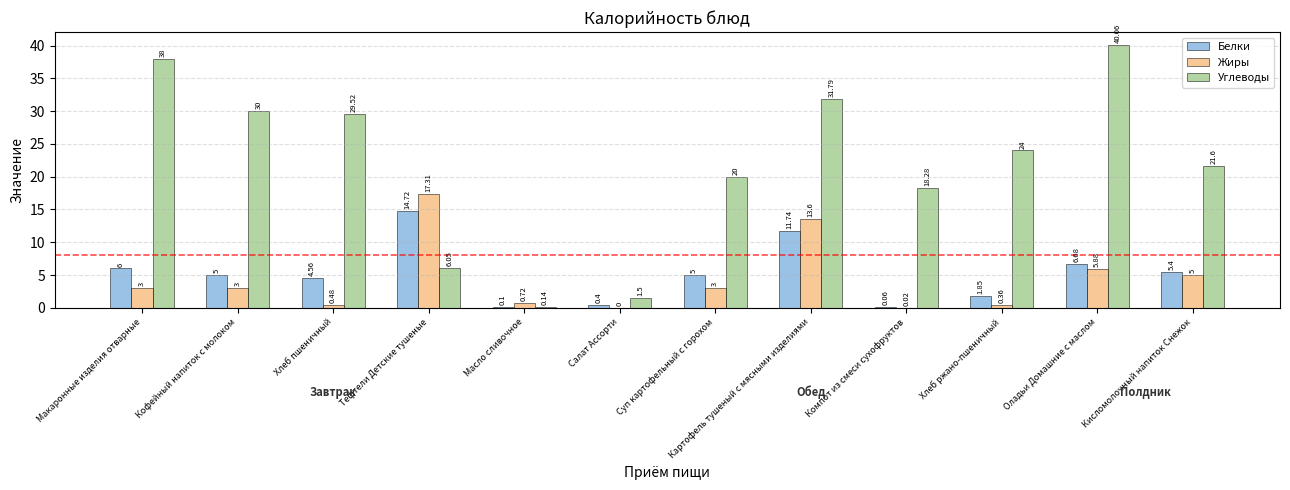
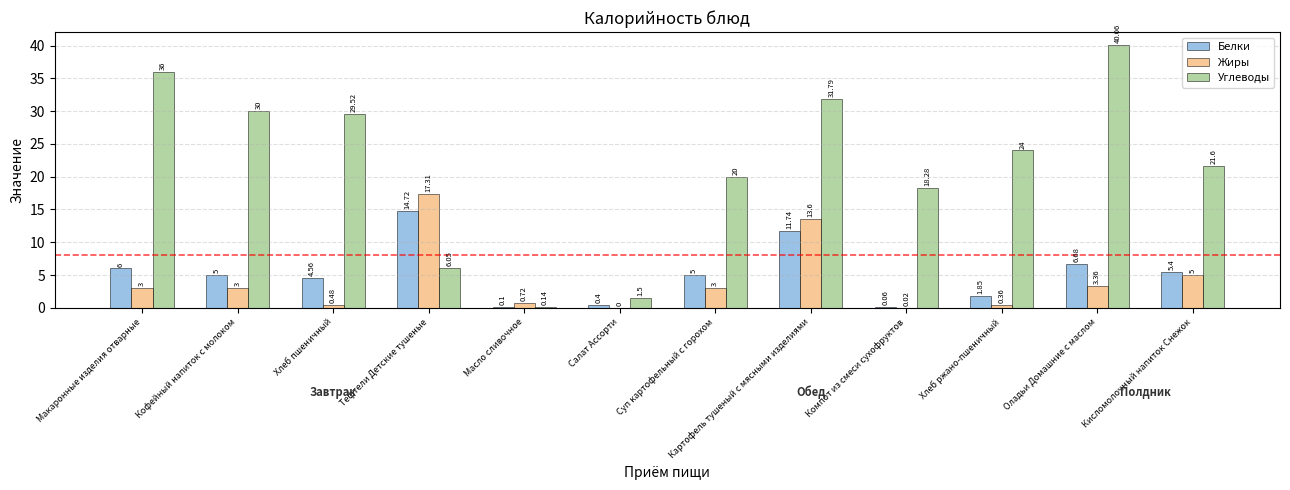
Углеводы, Макаронные изделия отварные: 38 -> 36
Жиры, Оладьи Домашние с маслом: 5.88 -> 3.36
